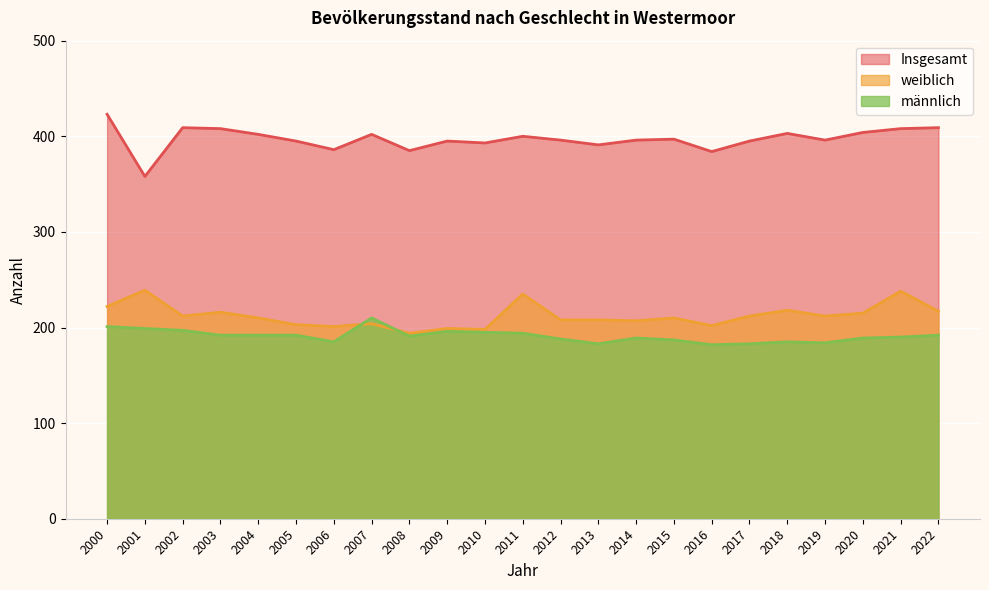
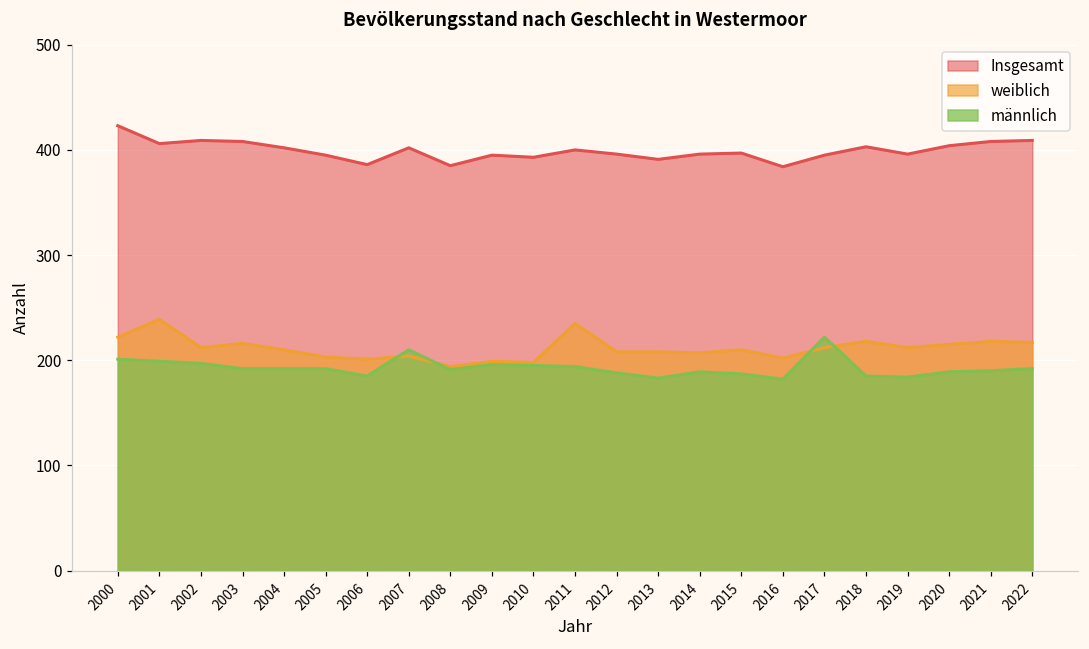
Insgesamt, 2001: 360 -> 410
männlich, 2017: 180 -> 220
weiblich, 2021: 240 -> 220
